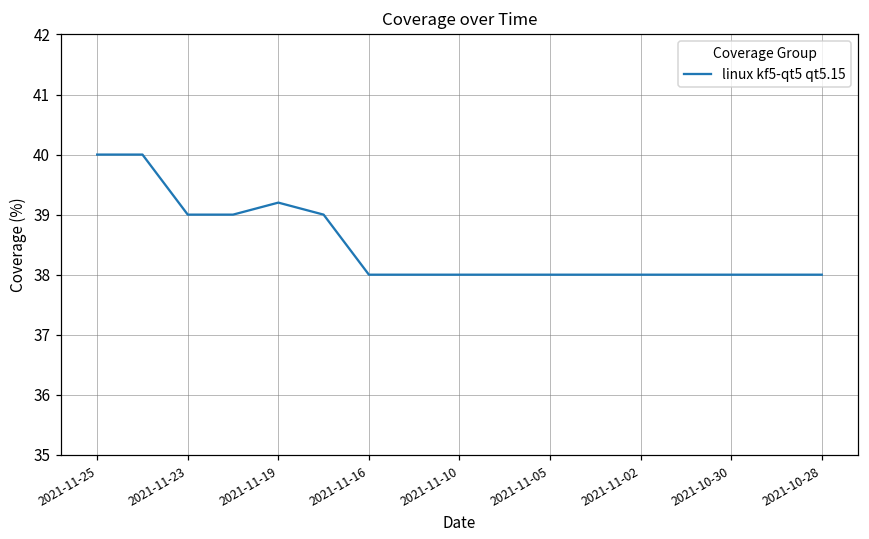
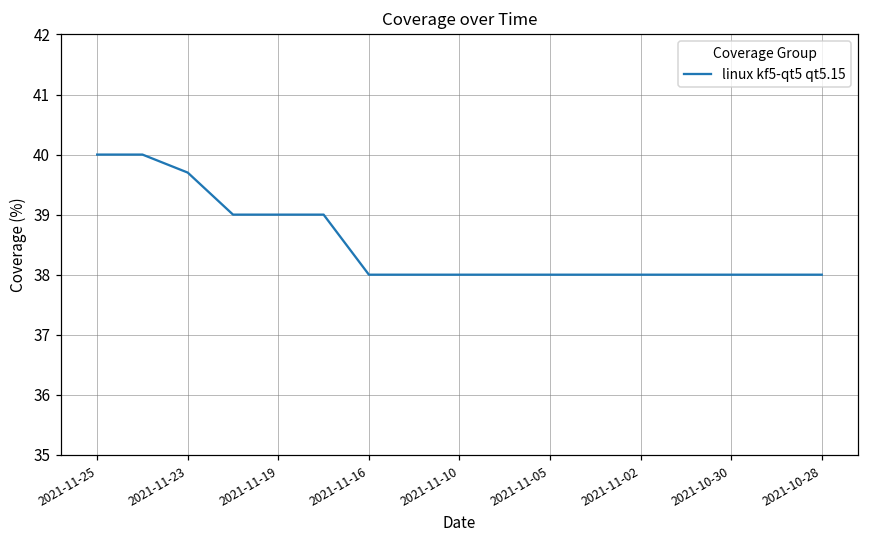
2021-11-23: 39.0 -> 39.7
2021-11-19: 39.2 -> 39.0
